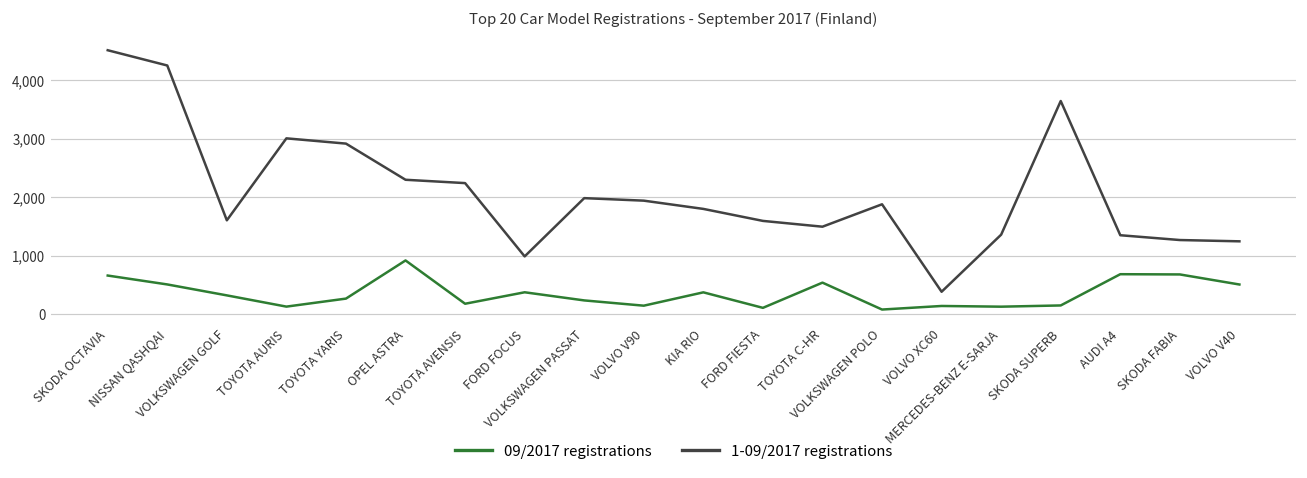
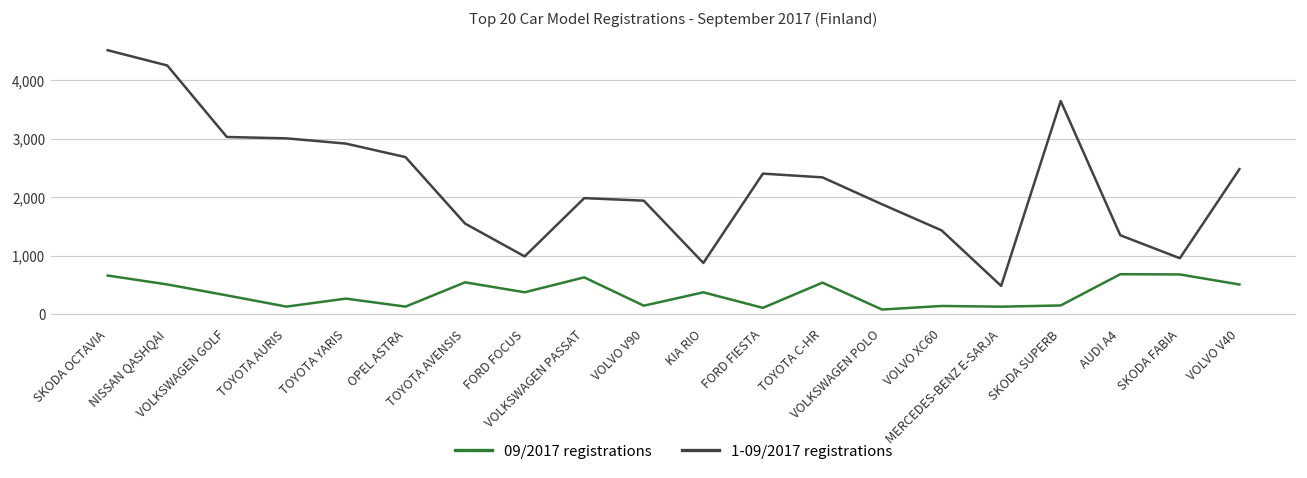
1-09/2017 registrations, VOLKSWAGEN GOLF: 1,600 -> 3,000
09/2017 registrations, OPEL ASTRA: 900 -> 100
1-09/2017 registrations, OPEL ASTRA: 2,300 -> 2,700
09/2017 registrations, TOYOTA AVENSIS: 200 -> 500
1-09/2017 registrations, TOYOTA AVENSIS: 2,200 -> 1,600
09/2017 registrations, VOLKSWAGEN PASSAT: 200 -> 600
1-09/2017 registrations, KIA RIO: 1,800 -> 900
1-09/2017 registrations, FORD FIESTA: 1,600 -> 2,400
1-09/2017 registrations, TOYOTA C-HR: 1,500 -> 2,300
1-09/2017 registrations, VOLVO XC60: 400 -> 1,400
1-09/2017 registrations, MERCEDES-BENZ E-SARJA: 1,400 -> 500
1-09/2017 registrations, SKODA FABIA: 1,300 -> 1,000
1-09/2017 registrations, VOLVO V40: 1,200 -> 2,500
